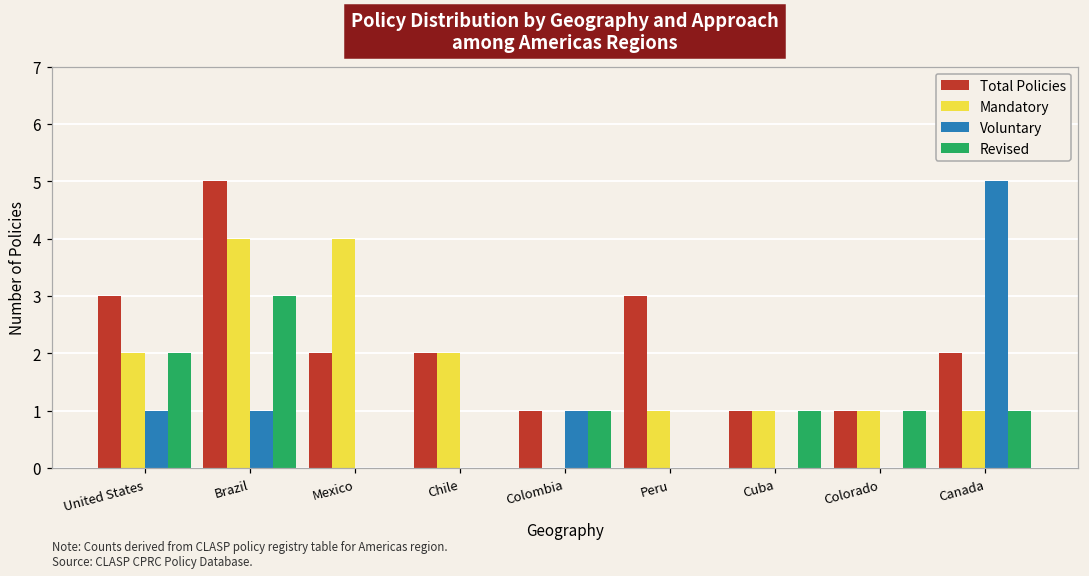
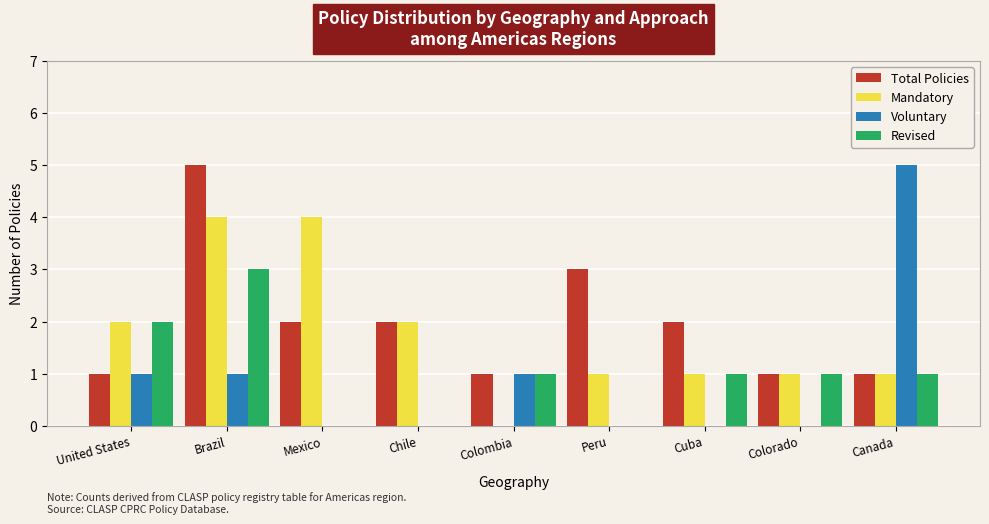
Total Policies, United States: 3 -> 1
Total Policies, Cuba: 1 -> 2
Total Policies, Canada: 2 -> 1
